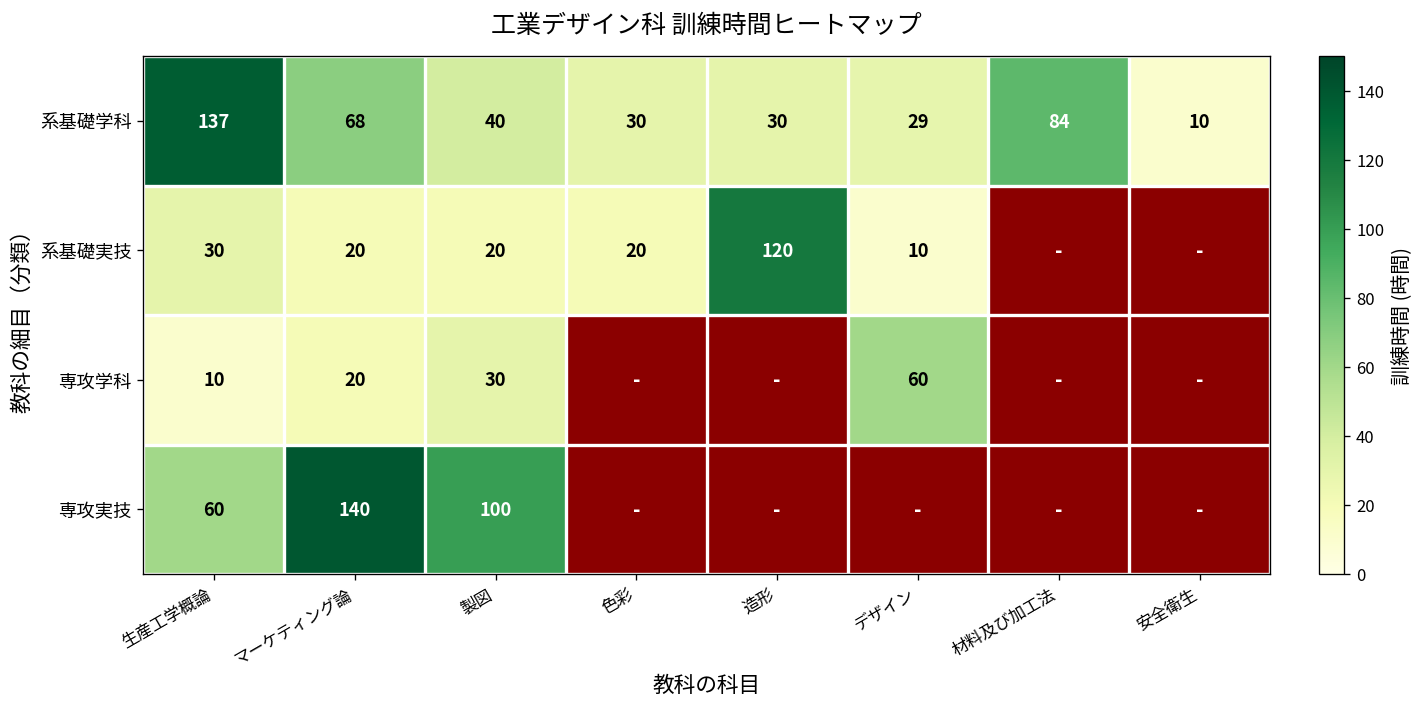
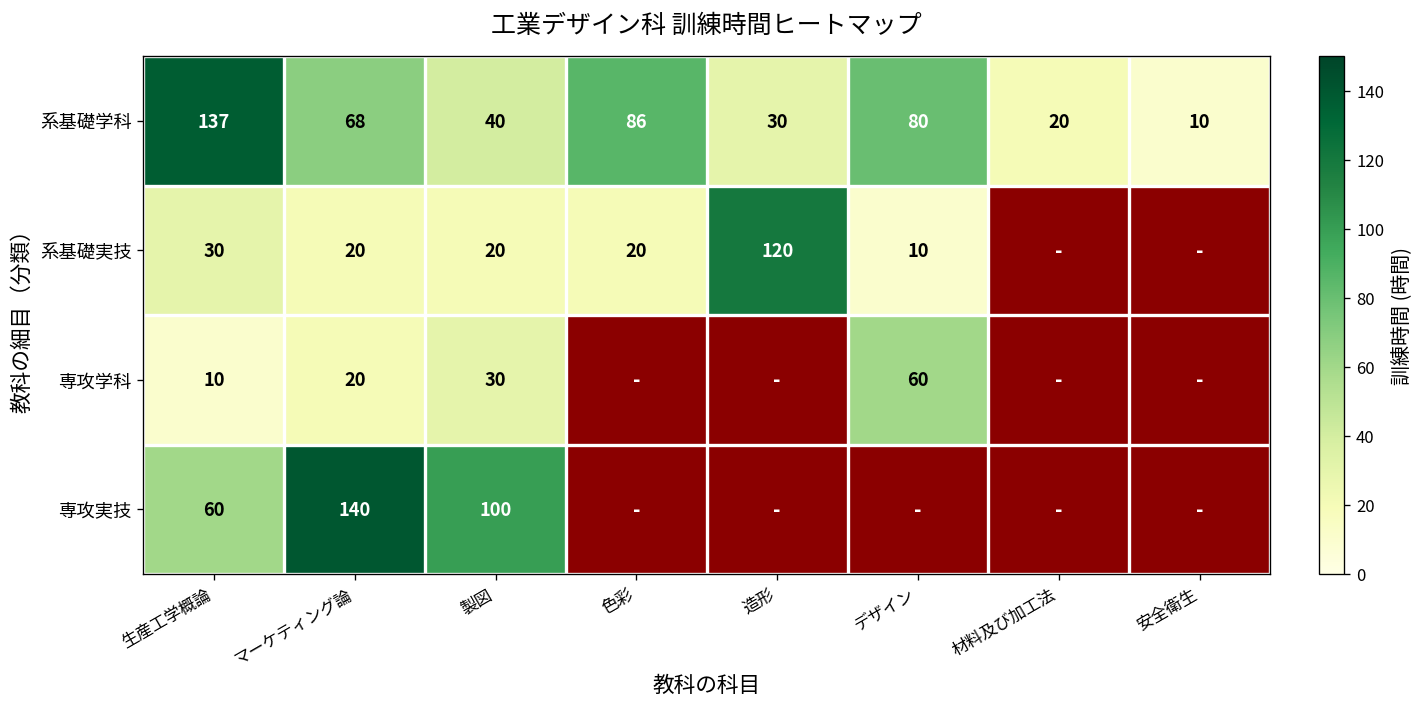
系基礎学科, 色彩: 30 -> 86
系基礎学科, デザイン: 29 -> 80
系基礎学科, 材料及び加工法: 84 -> 20
